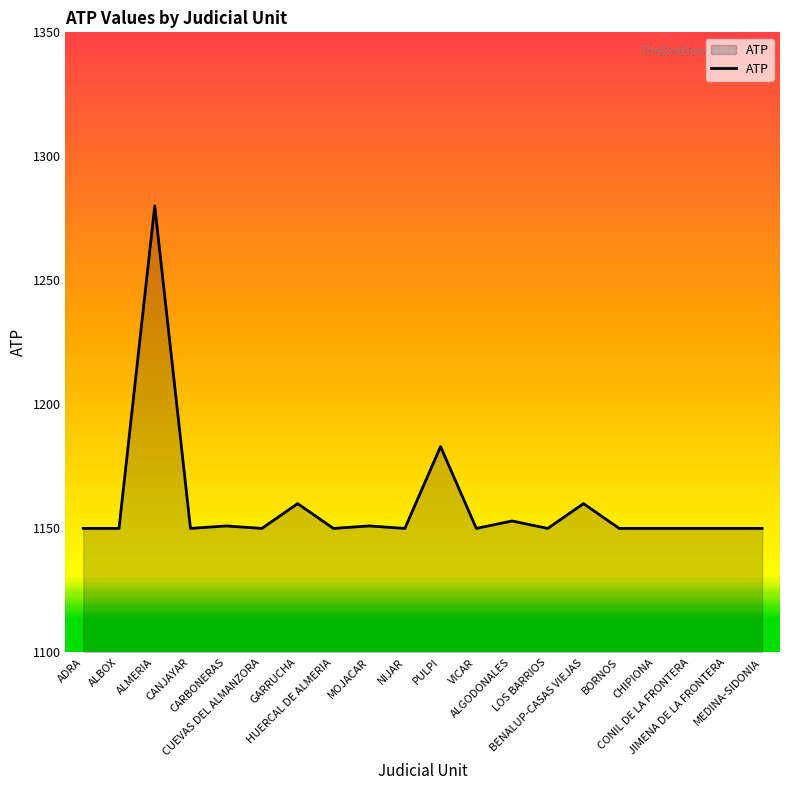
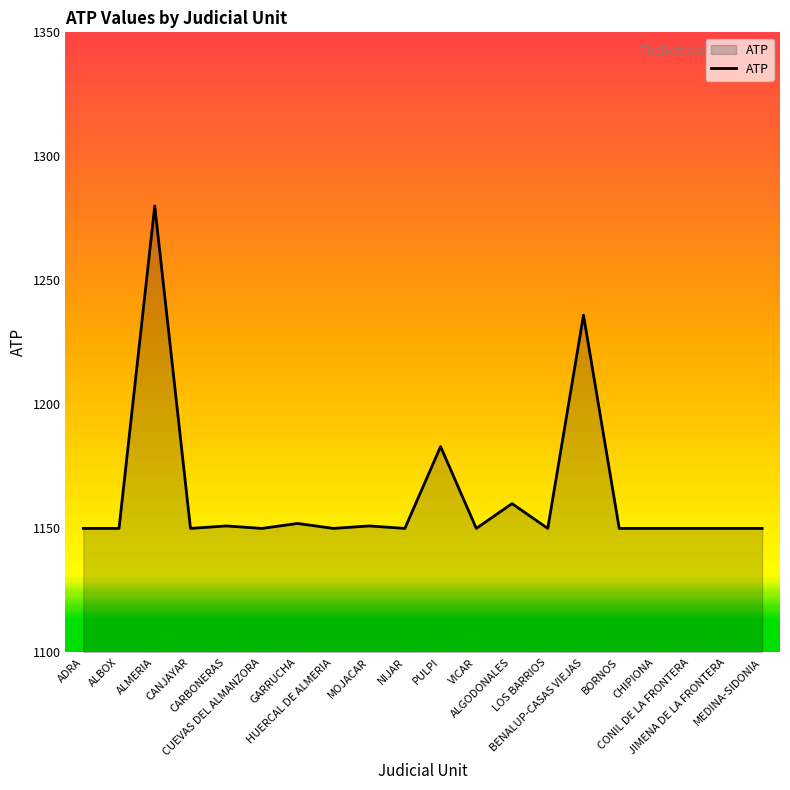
GARRUCHA: 1160 -> 1152
ALGODONALES: 1153 -> 1160
BENALUP-CASAS VIEJAS: 1160 -> 1236
